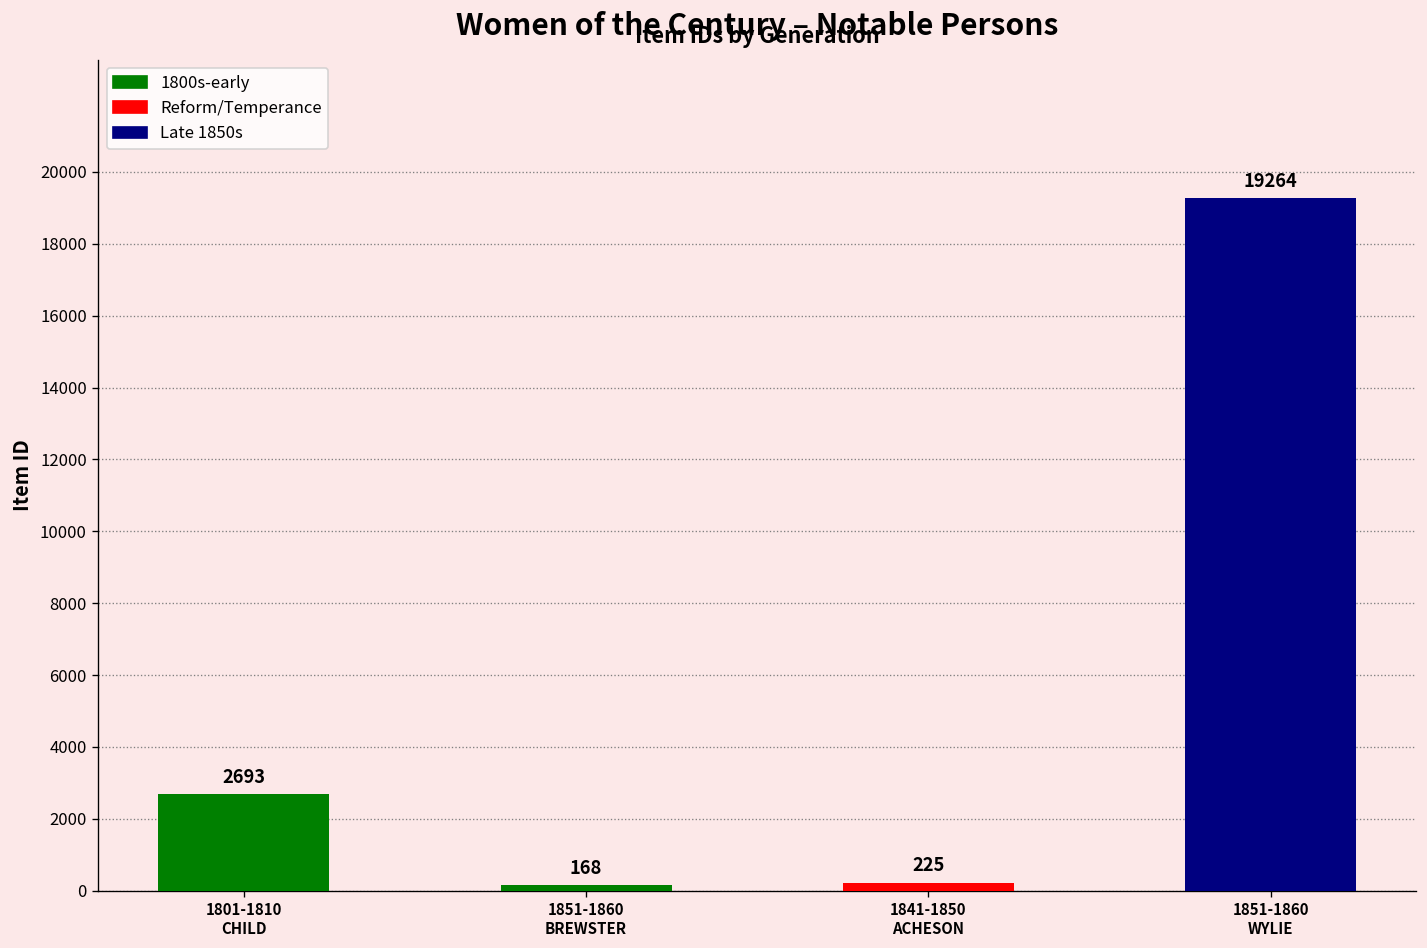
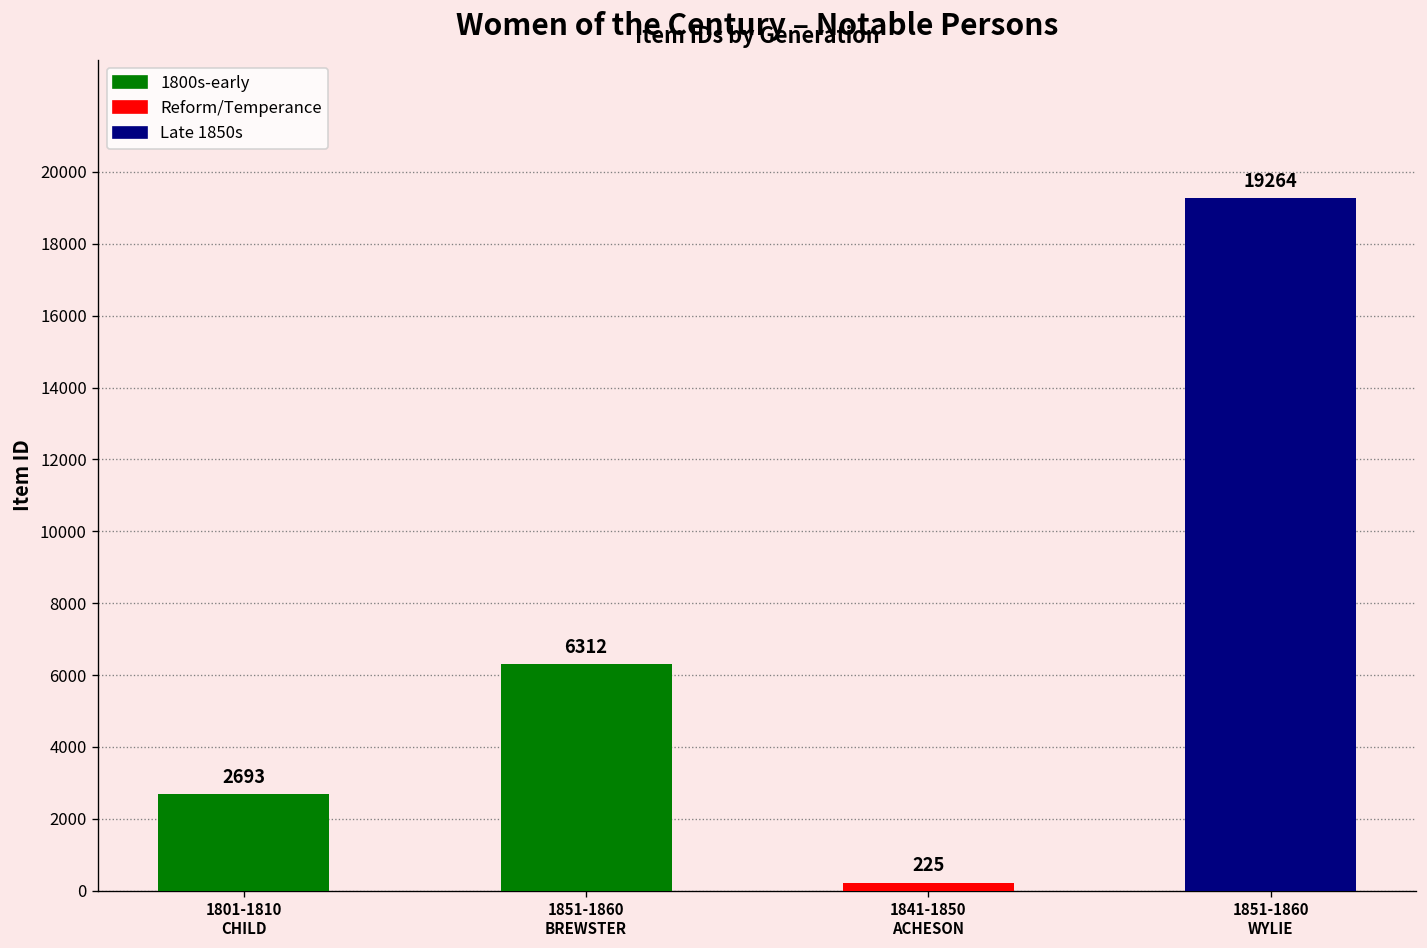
1851-1860 BREWSTER: 168 -> 6312
